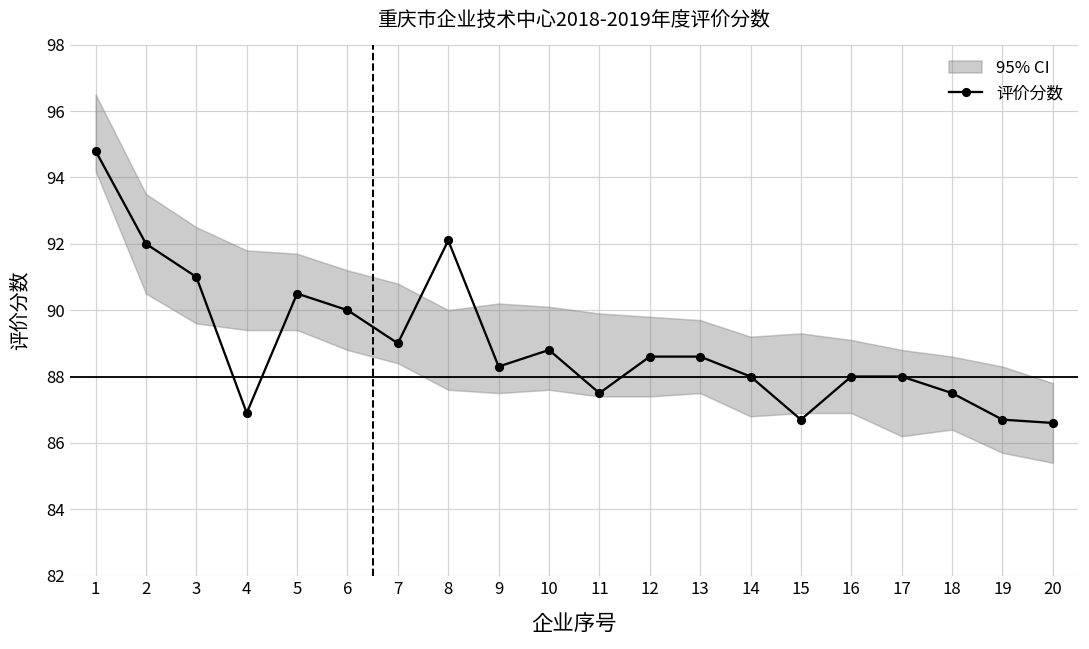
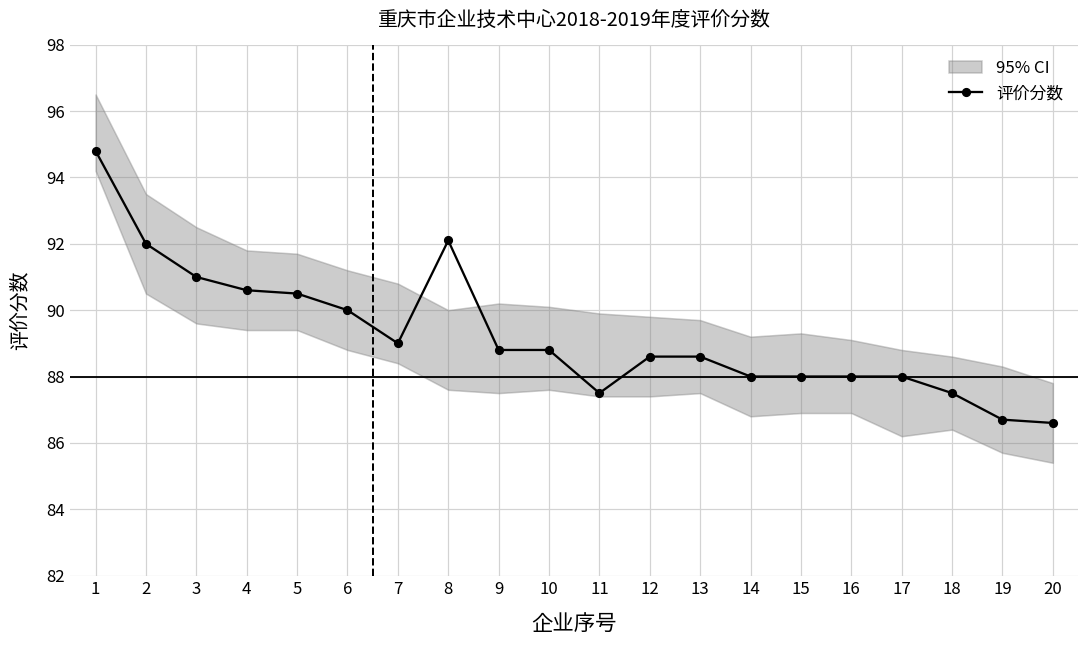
评价分数, 4: 86.9 -> 90.6
评价分数, 9: 88.3 -> 88.8
评价分数, 15: 86.7 -> 88.0
